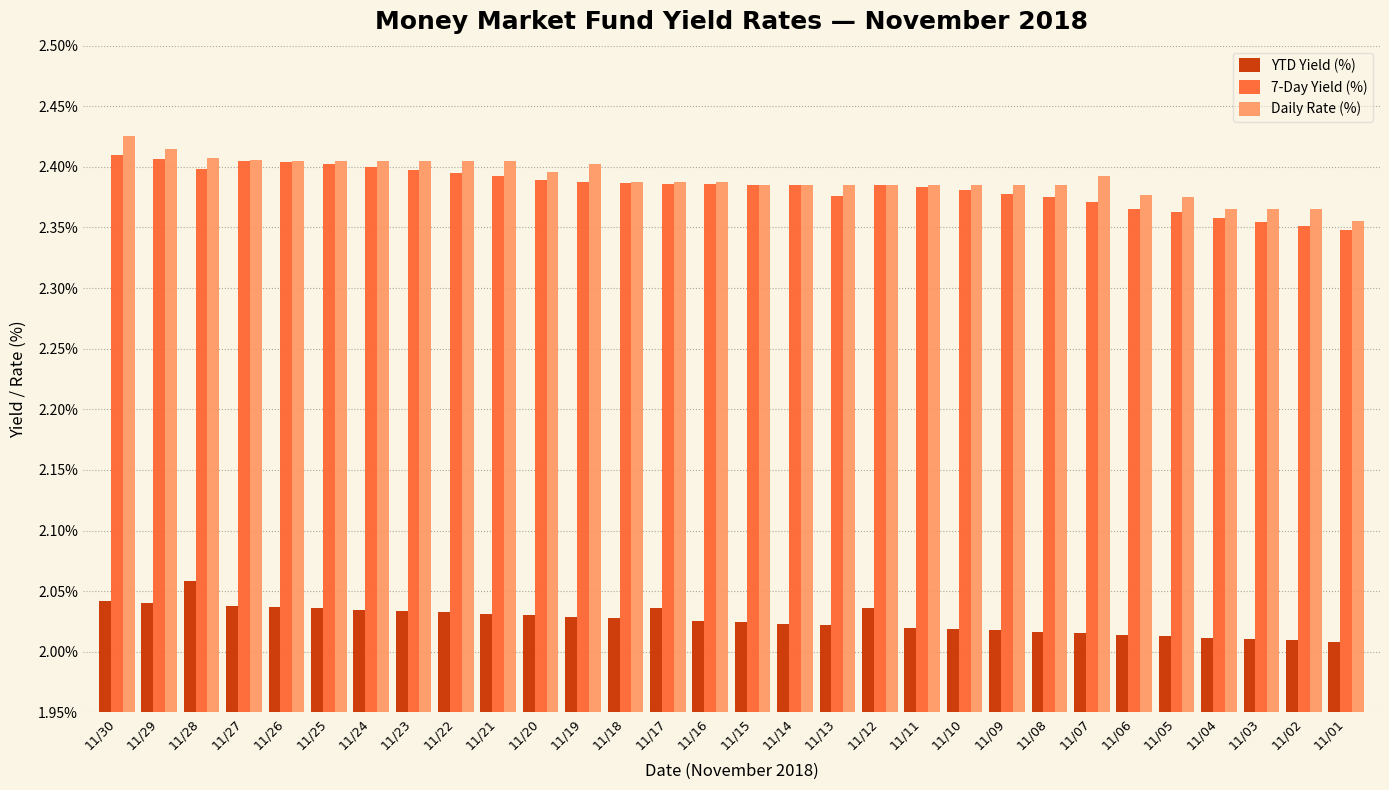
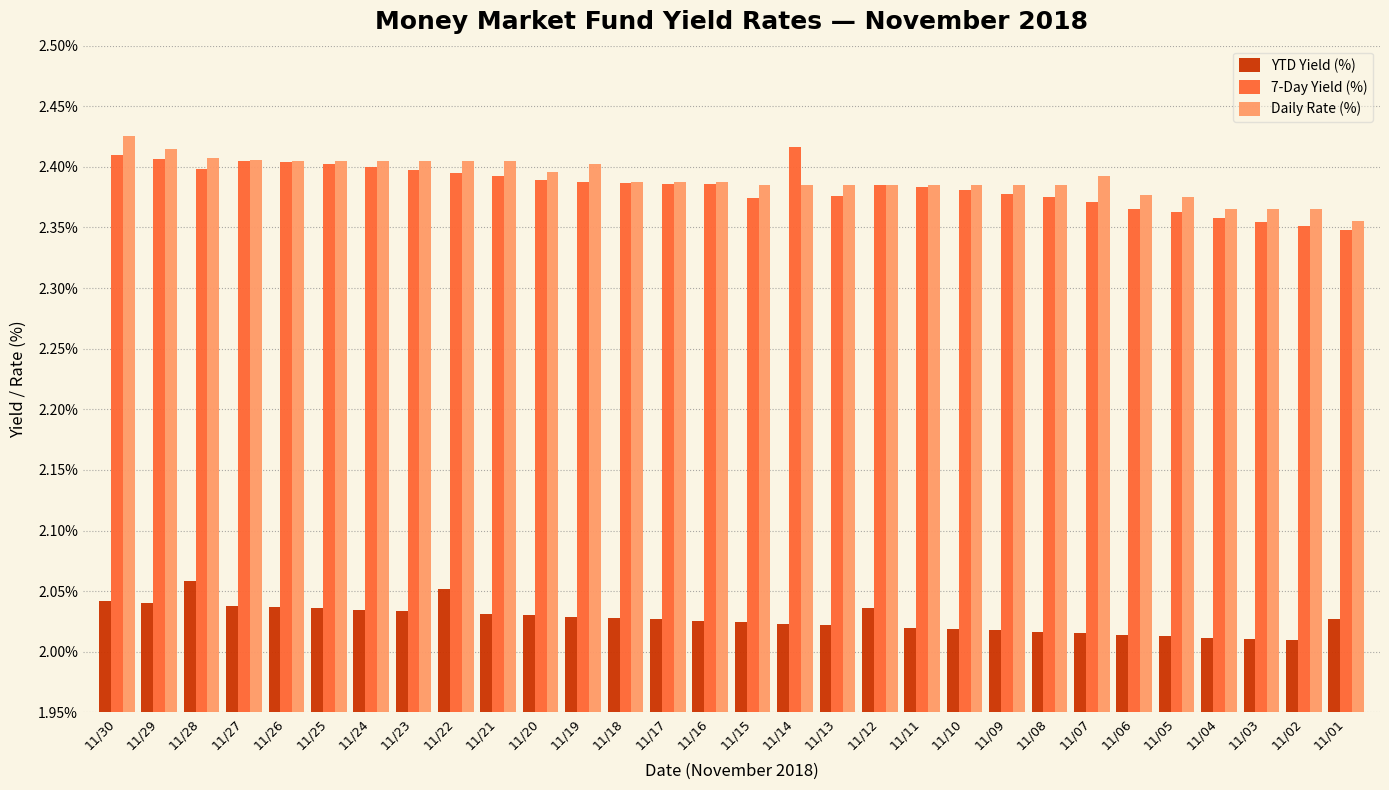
YTD Yield (%), 11/22: 2.032% -> 2.052%
YTD Yield (%), 11/17: 2.037% -> 2.027%
7-Day Yield (%), 11/15: 2.385% -> 2.374%
7-Day Yield (%), 11/14: 2.385% -> 2.417%
YTD Yield (%), 11/01: 2.008% -> 2.027%
